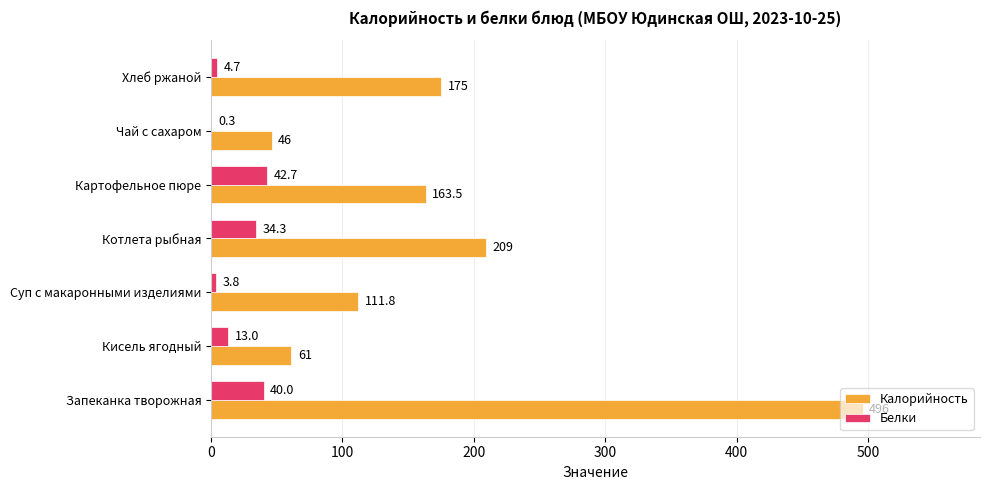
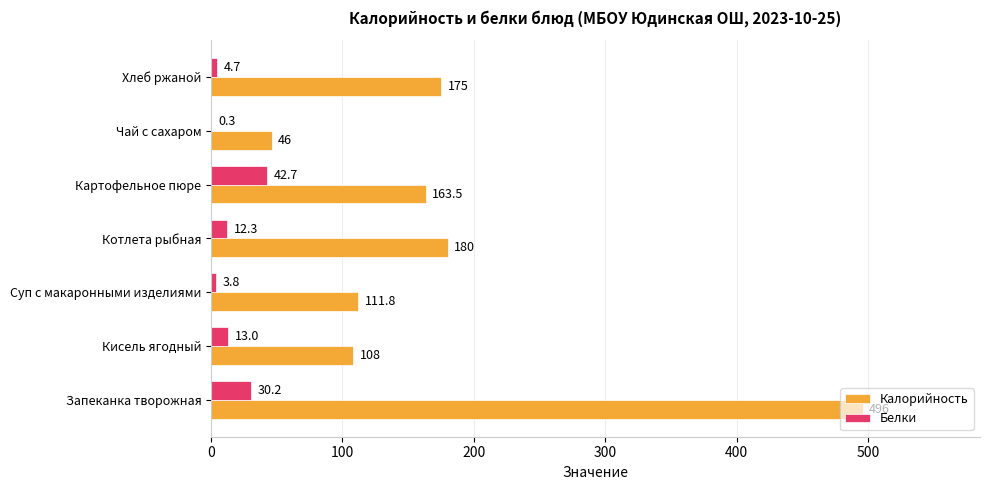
Белки, Котлета рыбная: 34.3 -> 12.3
Калорийность, Котлета рыбная: 209 -> 180
Калорийность, Кисель ягодный: 61 -> 108
Белки, Запеканка творожная: 40.0 -> 30.2
